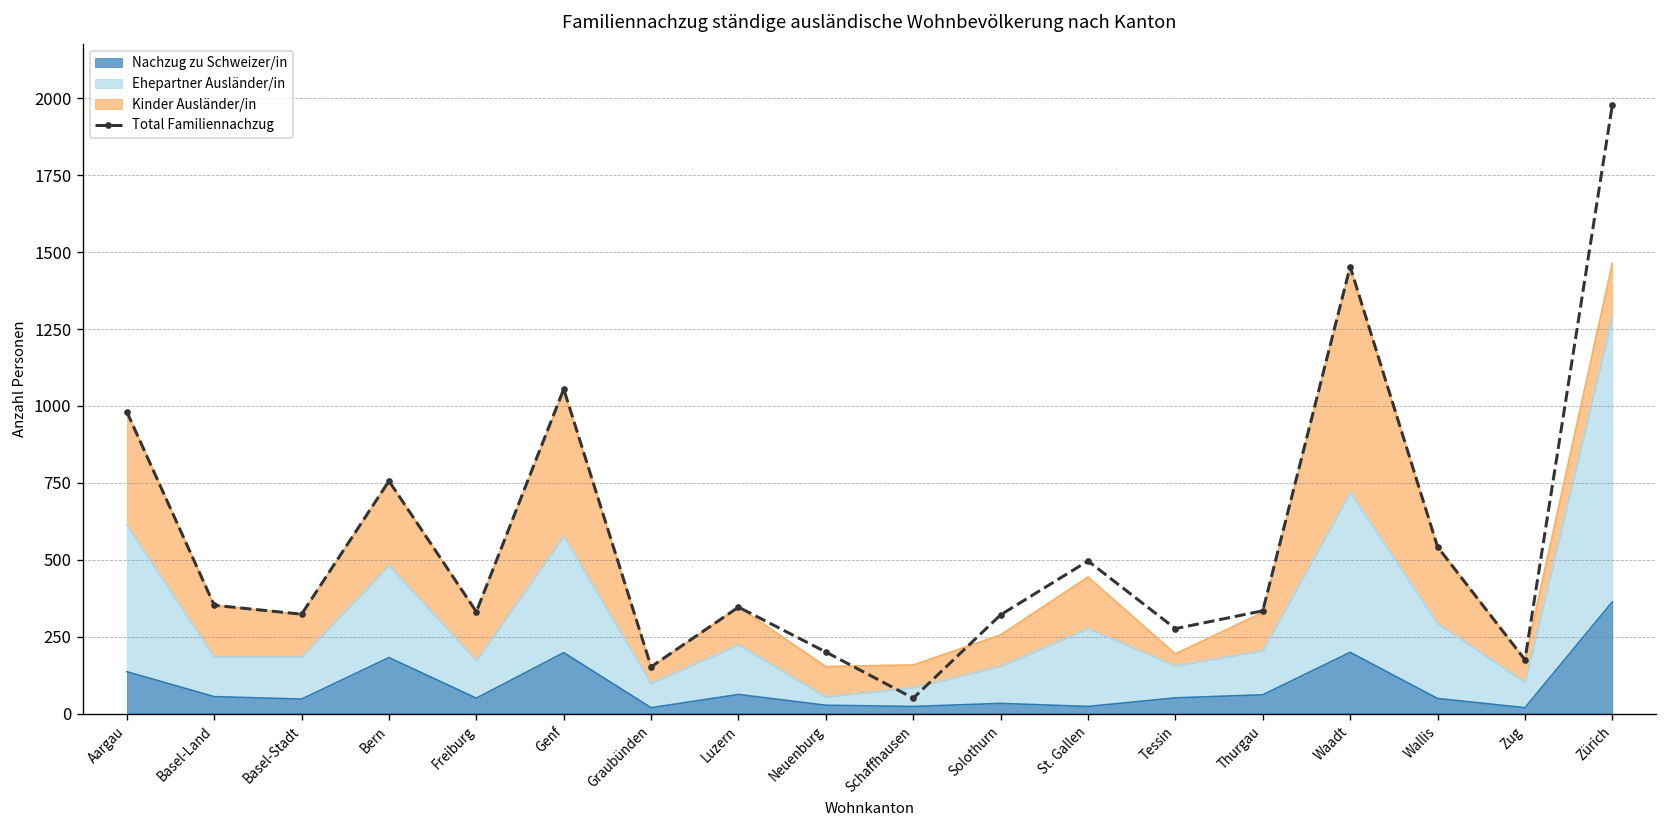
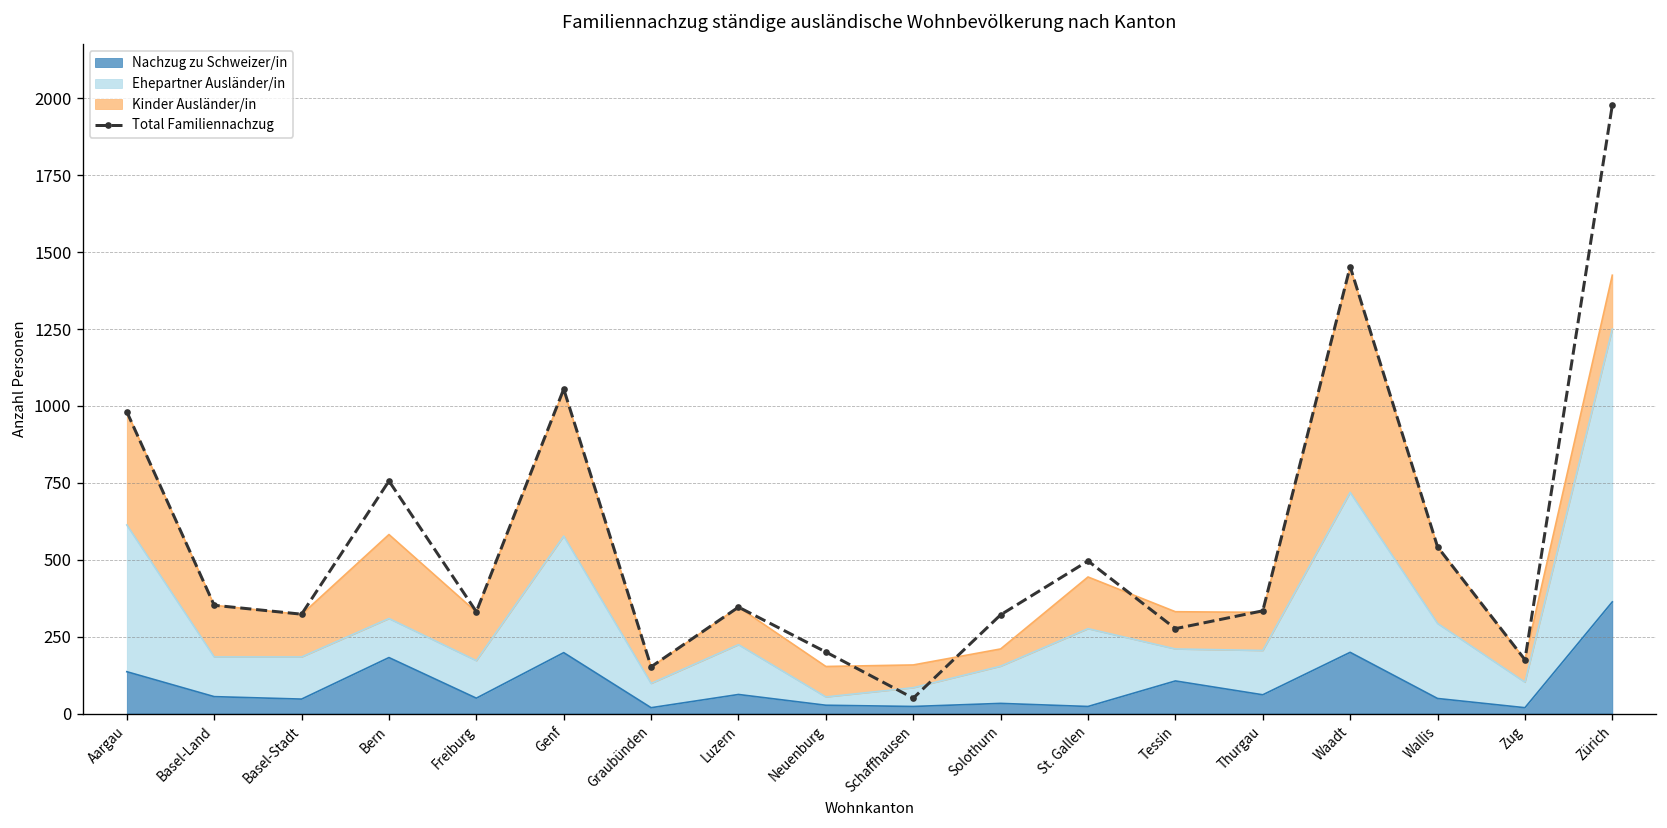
Ehepartner Ausländer/in, Bern: 300 -> 130
Kinder Ausländer/in, Solothurn: 100 -> 60
Nachzug zu Schweizer/in, Tessin: 50 -> 110
Kinder Ausländer/in, Tessin: 40 -> 120
Ehepartner Ausländer/in, Zürich: 930 -> 890
